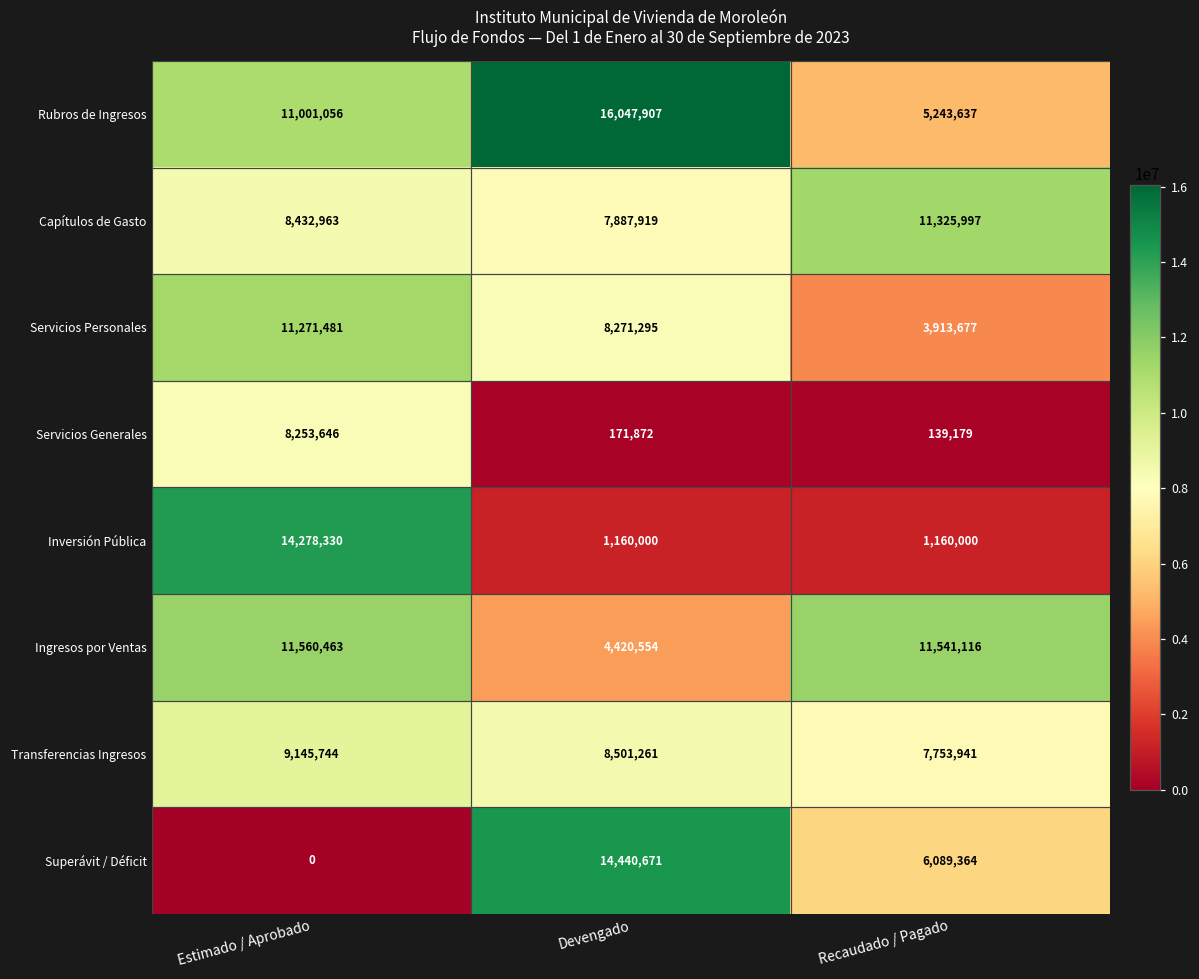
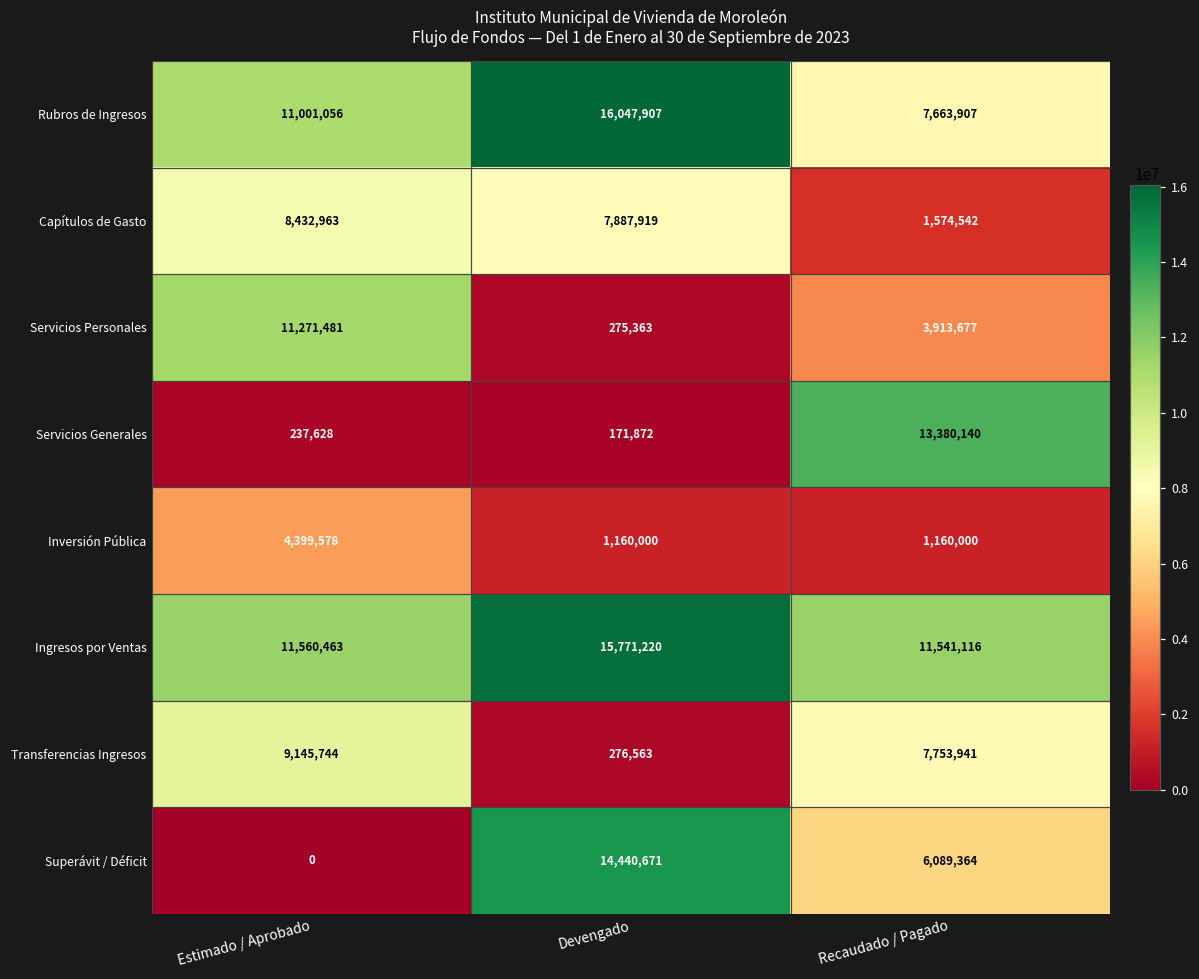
Rubros de Ingresos, Recaudado / Pagado: 5,243,637 -> 7,663,907
Capítulos de Gasto, Recaudado / Pagado: 11,325,997 -> 1,574,542
Servicios Personales, Devengado: 8,271,295 -> 275,363
Servicios Generales, Estimado / Aprobado: 8,253,646 -> 237,628
Servicios Generales, Recaudado / Pagado: 139,179 -> 13,380,140
Inversión Pública, Estimado / Aprobado: 14,278,330 -> 4,399,578
Ingresos por Ventas, Devengado: 4,420,554 -> 15,771,220
Transferencias Ingresos, Devengado: 8,501,261 -> 276,563
